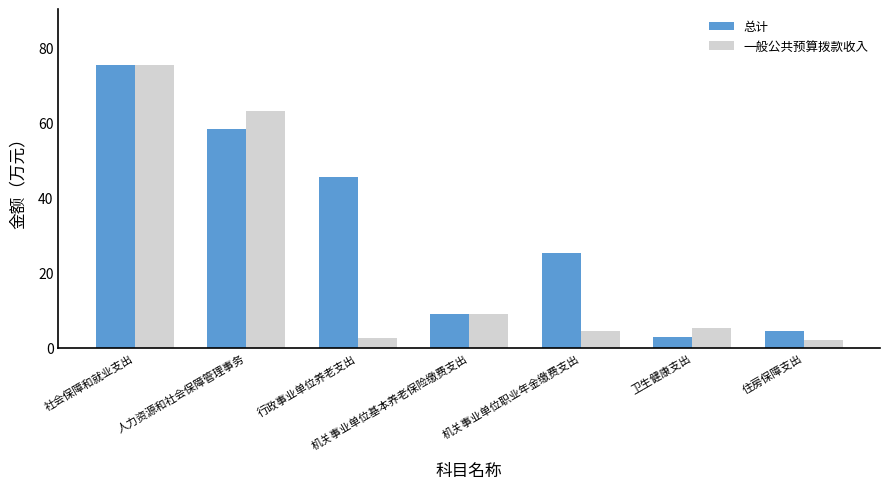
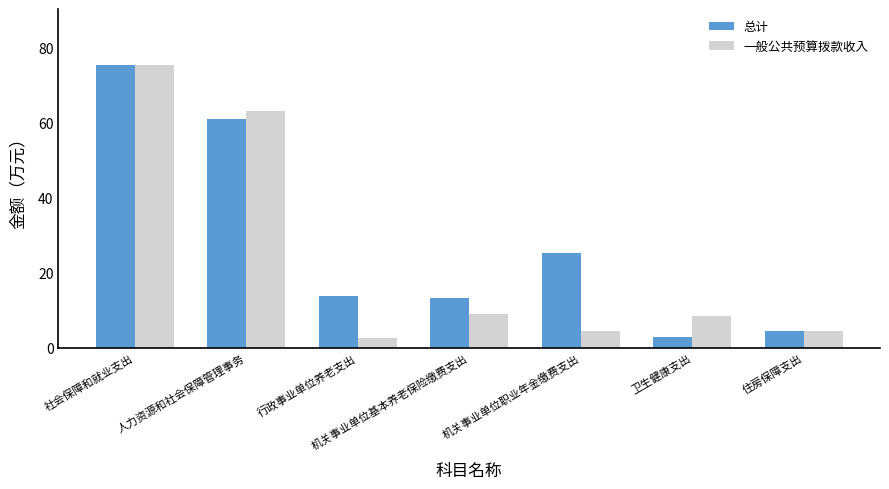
总计, 人力资源和社会保障管理事务: 58 -> 61
总计, 行政事业单位养老支出: 45 -> 14
总计, 机关事业单位基本养老保险缴费支出: 9 -> 13
一般公共预算拨款收入, 卫生健康支出: 5 -> 8
一般公共预算拨款收入, 住房保障支出: 2 -> 4
